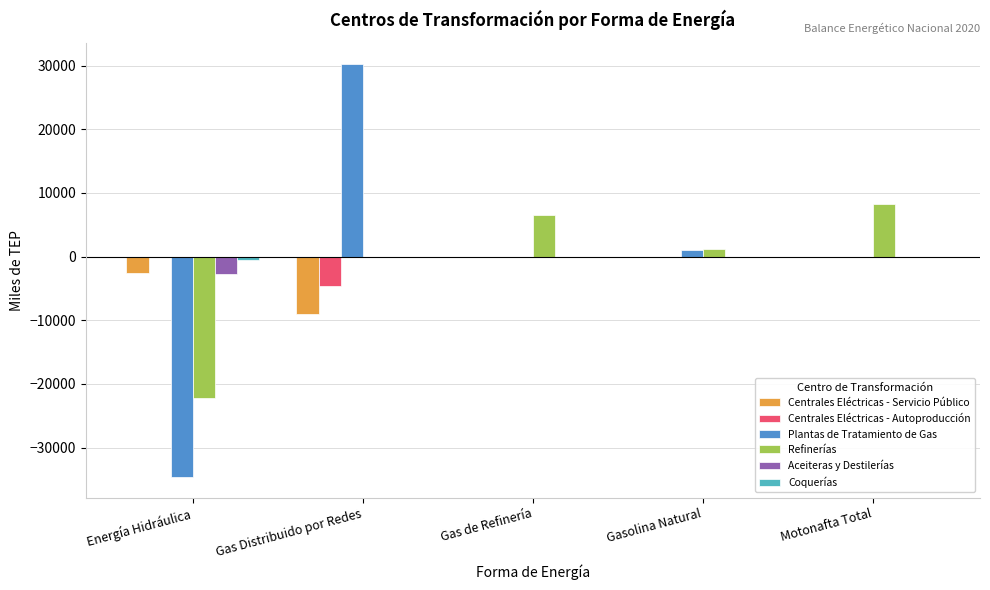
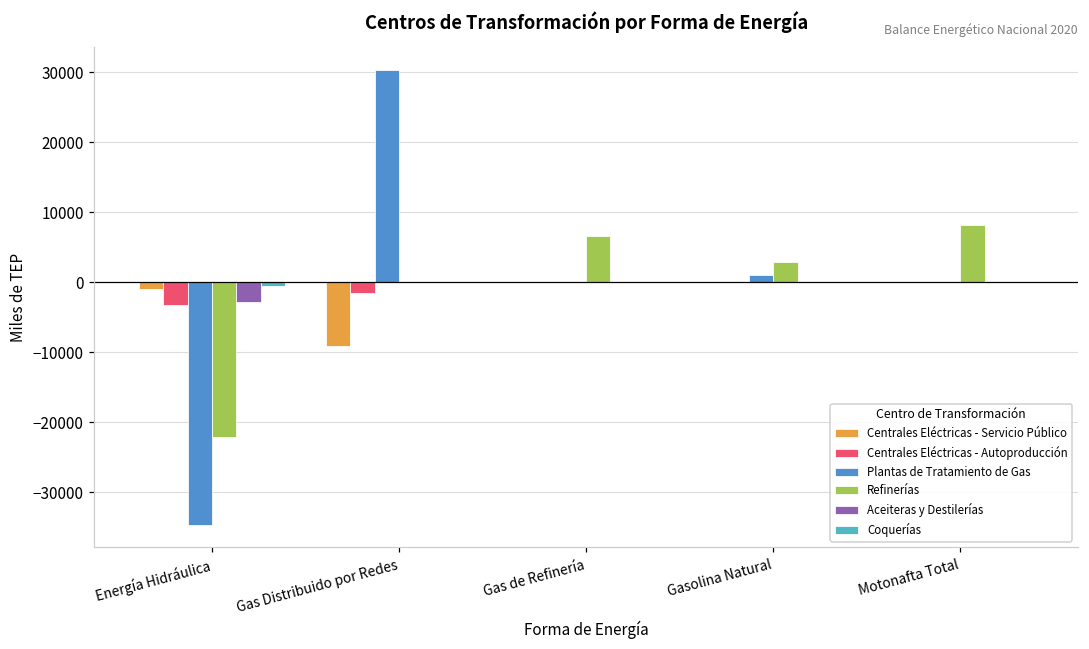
Centrales Eléctricas - Servicio Público, Energía Hidráulica: -3000 -> -1000
Centrales Eléctricas - Autoproducción, Energía Hidráulica: 0 -> -3000
Centrales Eléctricas - Autoproducción, Gas Distribuido por Redes: -5000 -> -2000
Refinerías, Gasolina Natural: 1000 -> 3000
